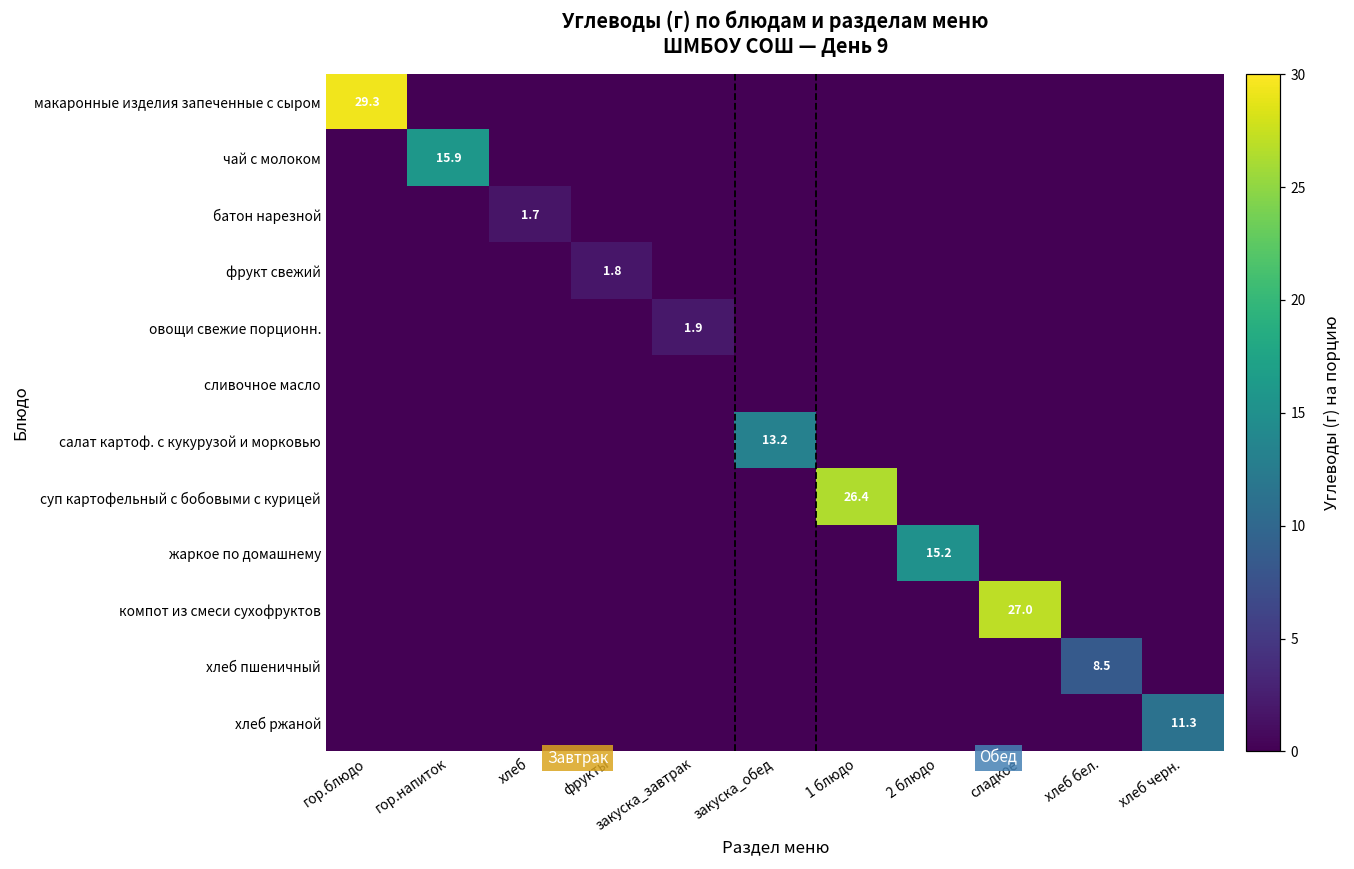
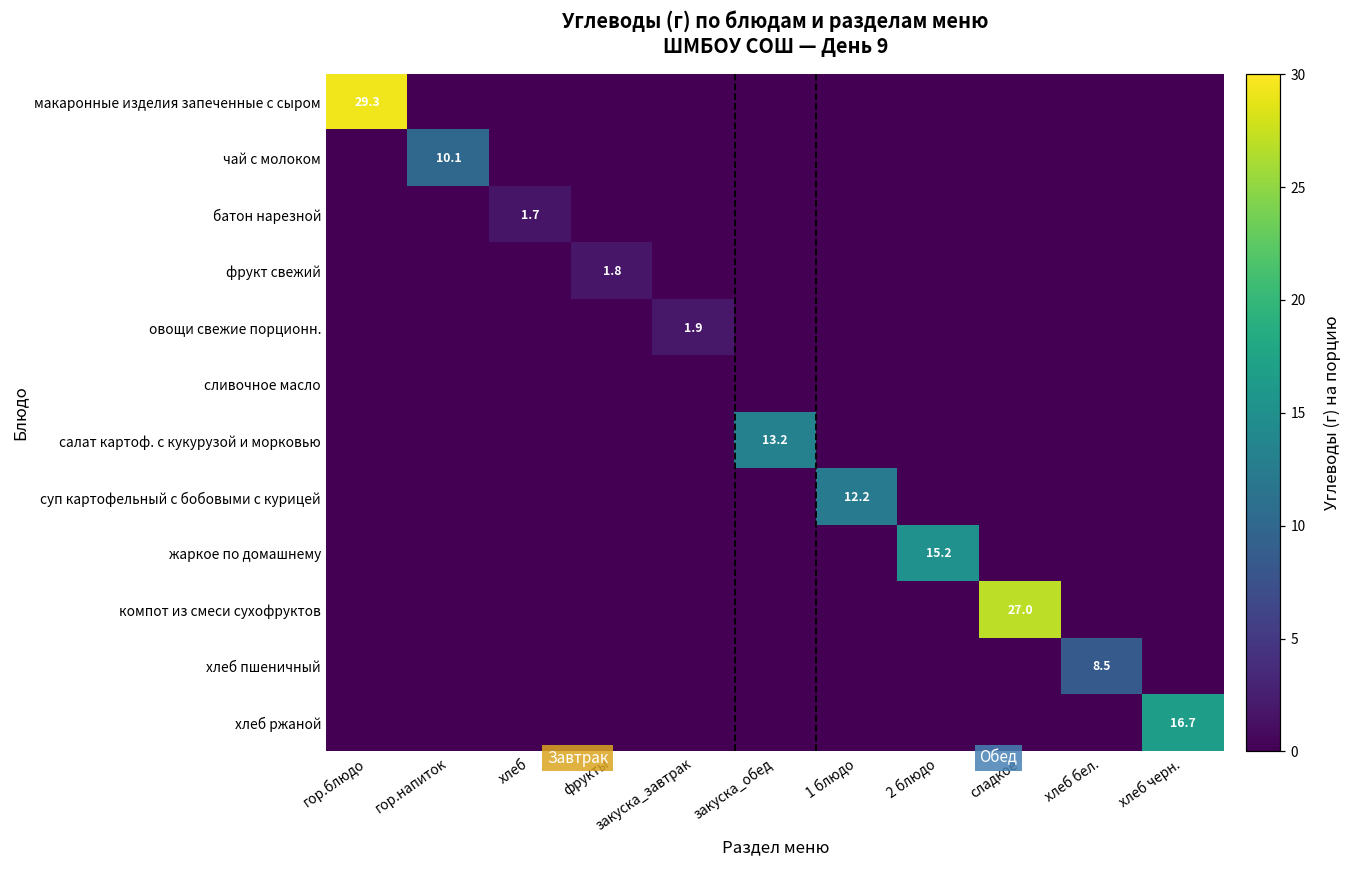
чай с молоком, гор.напиток: 15.9 -> 10.1
суп картофельный с бобовыми с курицей, 1 блюдо: 26.4 -> 12.2
хлеб ржаной, хлеб черн.: 11.3 -> 16.7
